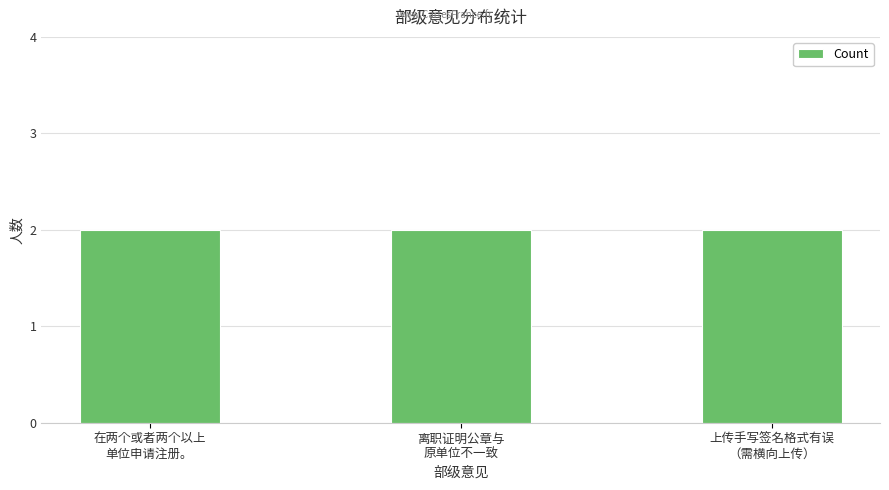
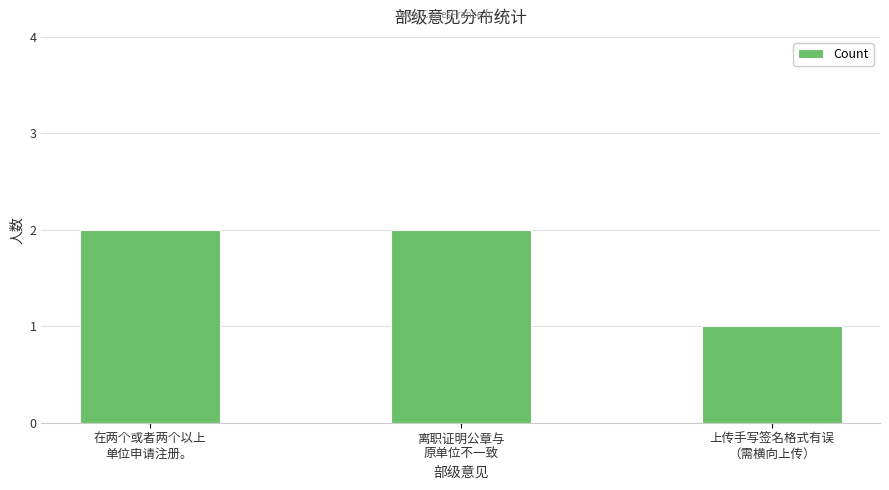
上传手写签名格式有误 （需横向上传）: 2 -> 1
